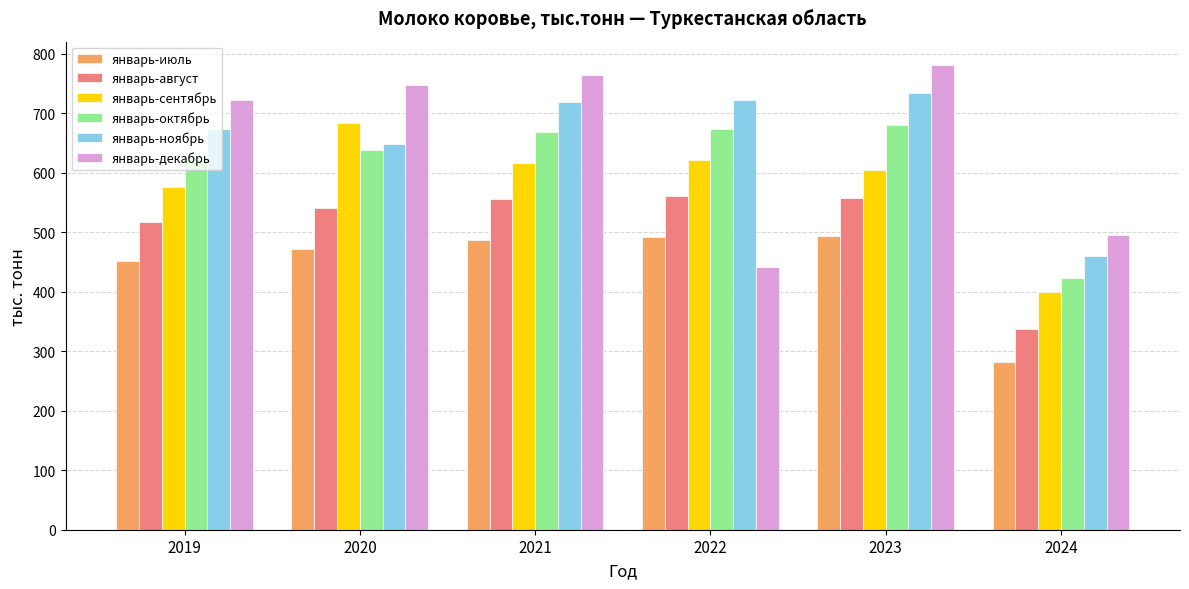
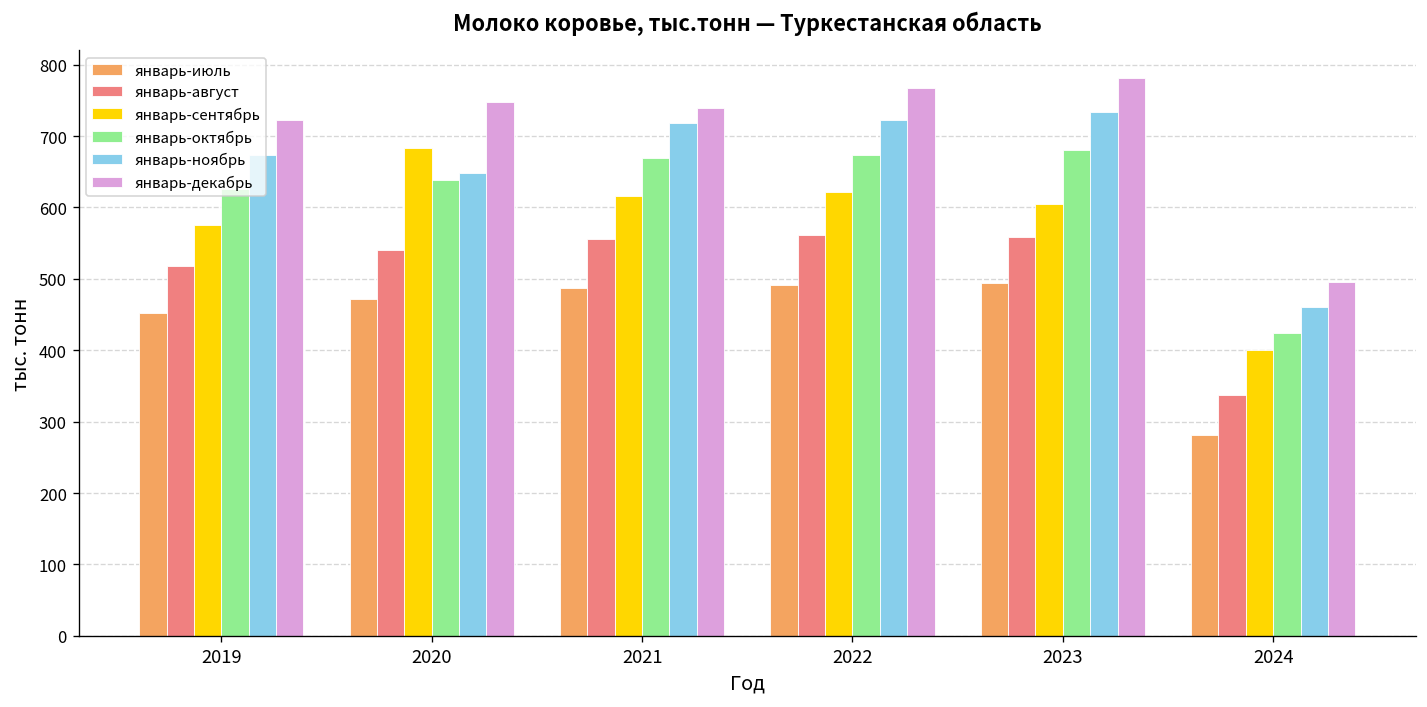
январь-декабрь, 2021: 760 -> 740
январь-декабрь, 2022: 440 -> 770
